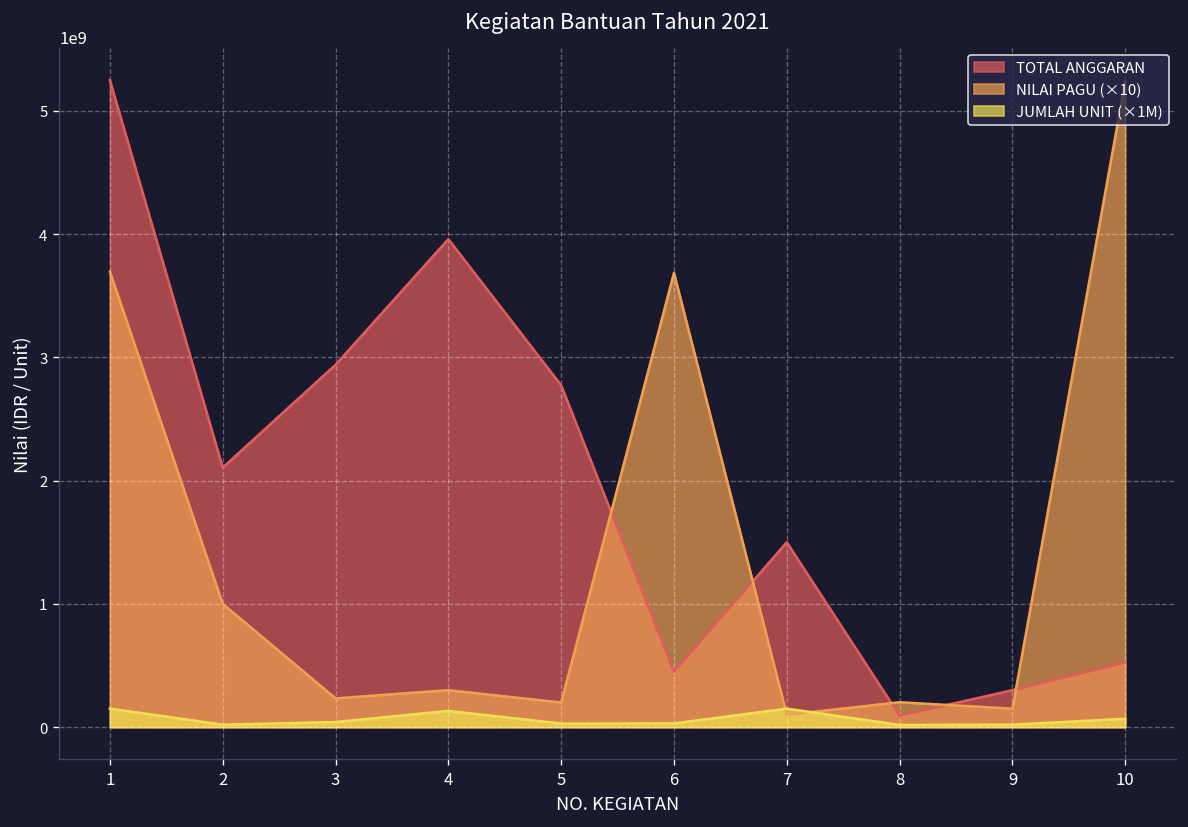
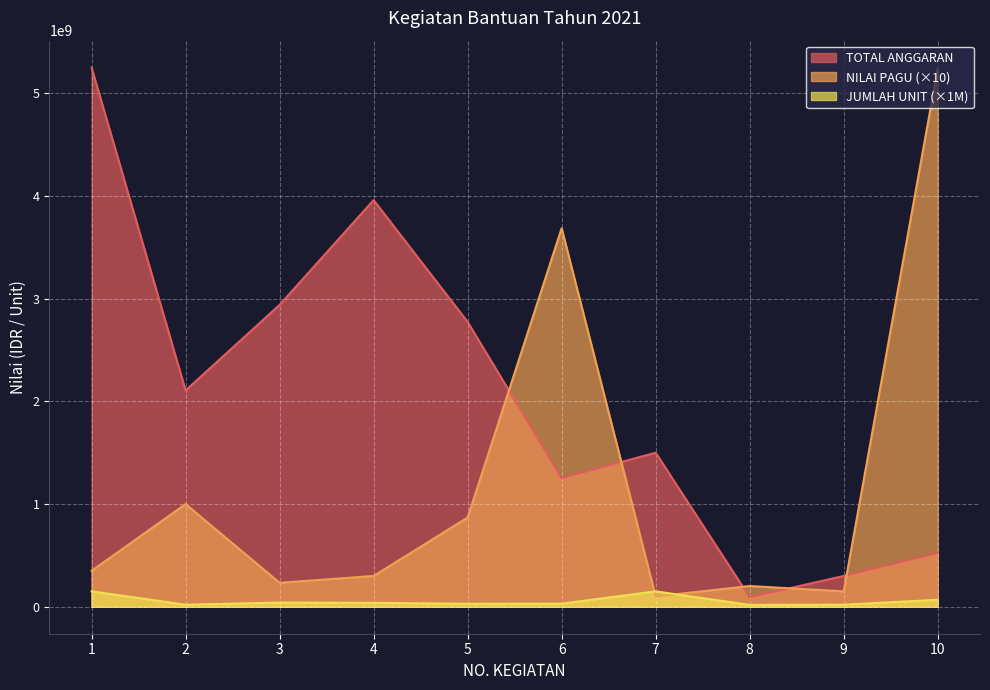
NILAI PAGU (×10), 1: 3700000000 -> 350000000
JUMLAH UNIT (×1M), 4: 130000000 -> 40000000
NILAI PAGU (×10), 5: 200000000 -> 870000000
TOTAL ANGGARAN, 6: 450000000 -> 1250000000
